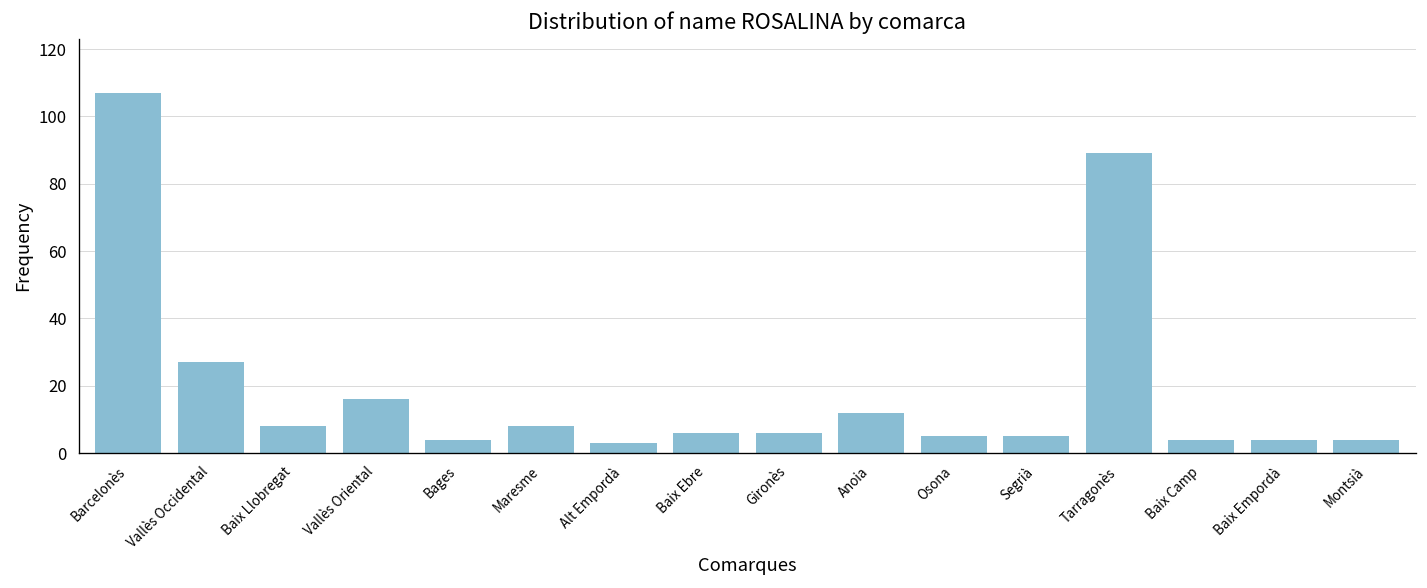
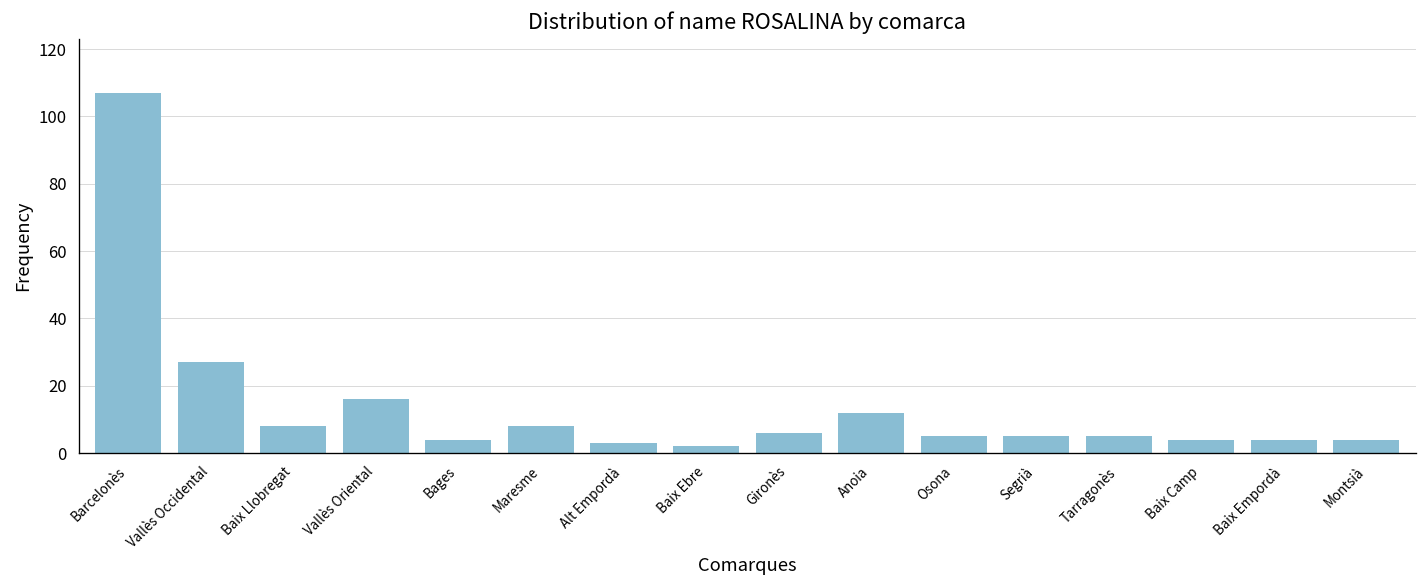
Baix Ebre: 6 -> 2
Tarragonès: 89 -> 5
